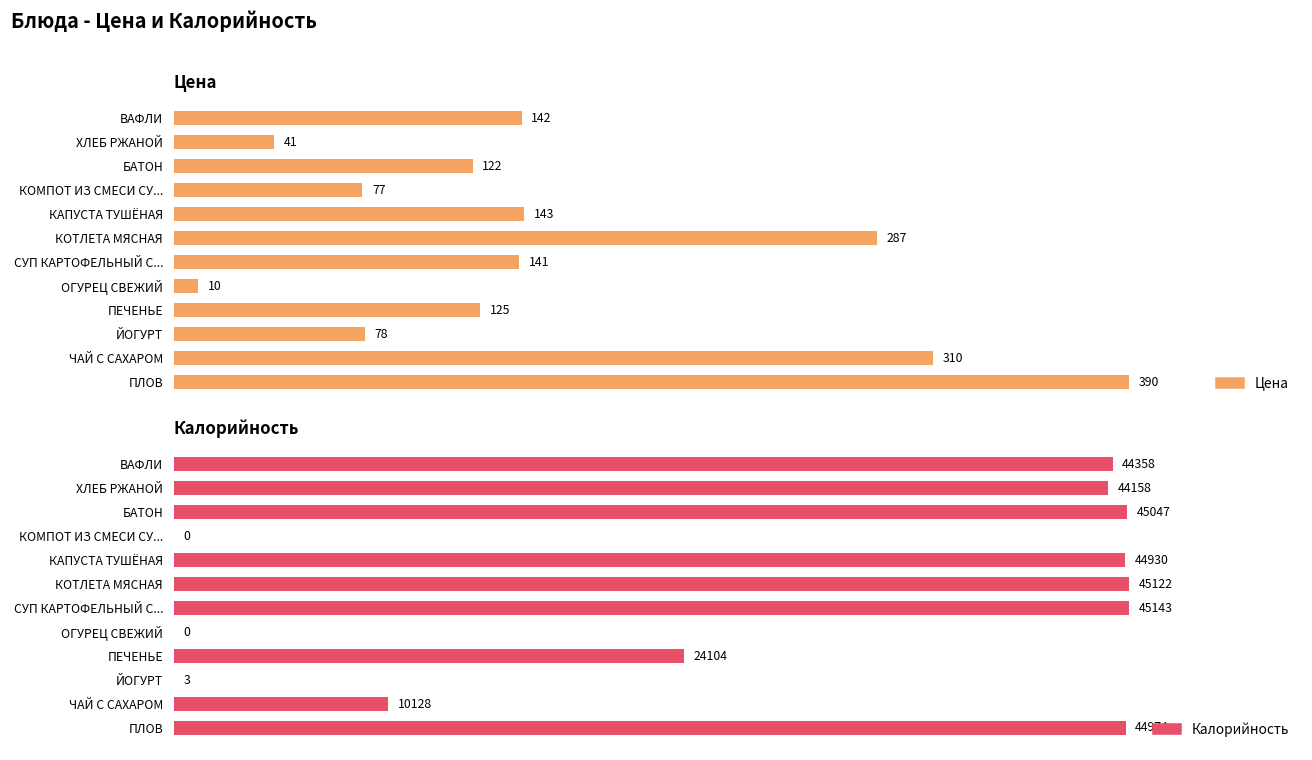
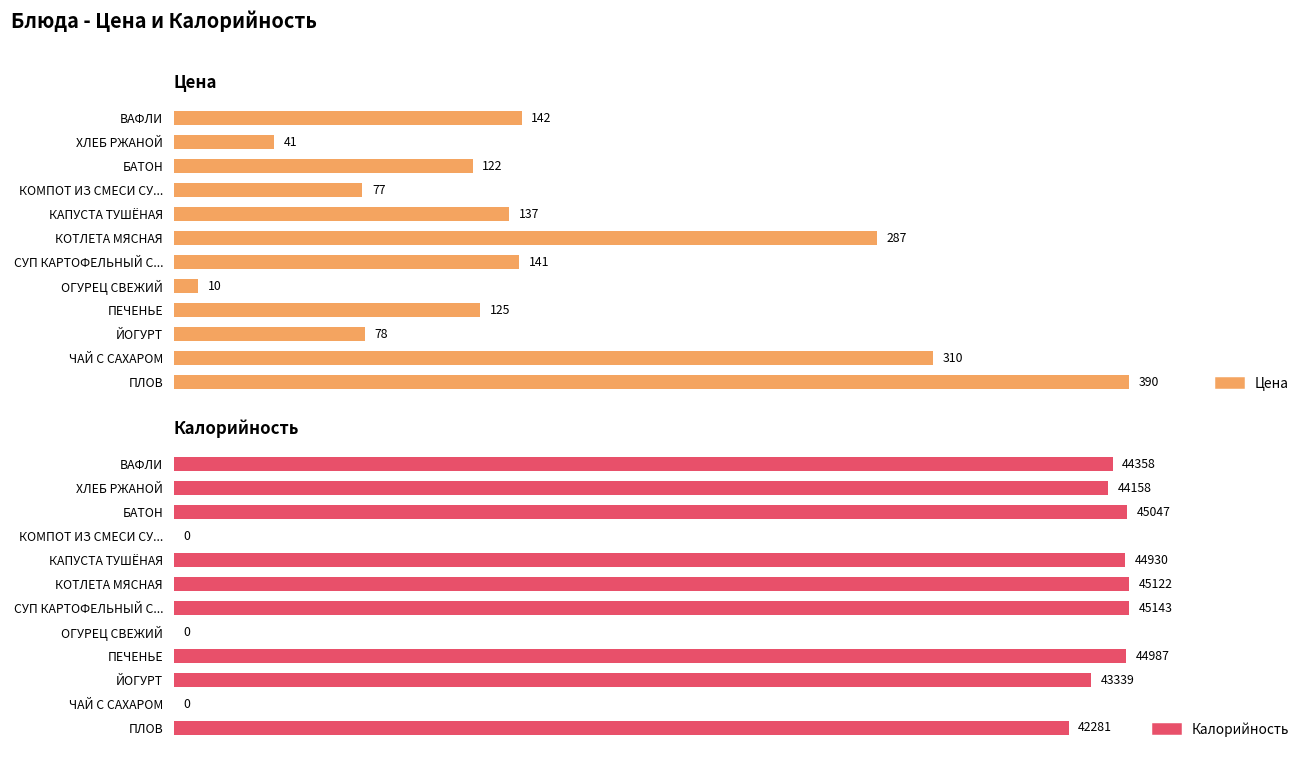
Цена, КАПУСТА ТУШЁНАЯ: 143 -> 137
Калорийность, ПЕЧЕНЬЕ: 24104 -> 44987
Калорийность, ЙОГУРТ: 3 -> 43339
Калорийность, ЧАЙ С САХАРОМ: 10128 -> 0
Калорийность, ПЛОВ: 44974 -> 42281
